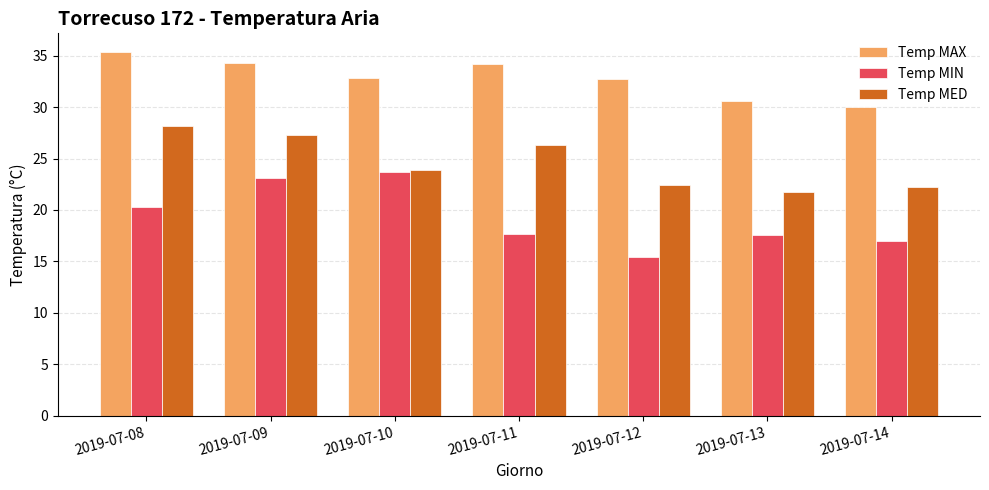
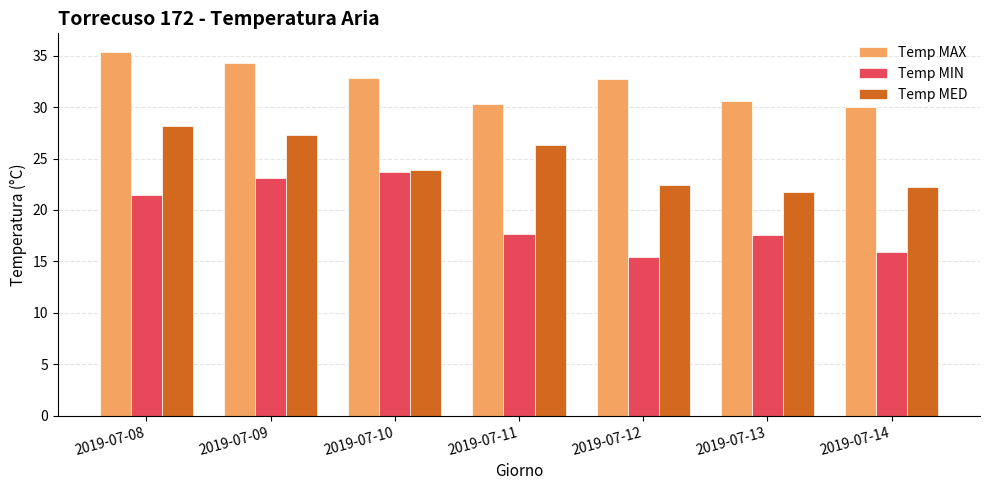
Temp MIN, 2019-07-08: 20.3 -> 21.5
Temp MAX, 2019-07-11: 34.2 -> 30.3
Temp MIN, 2019-07-14: 17.0 -> 15.9
